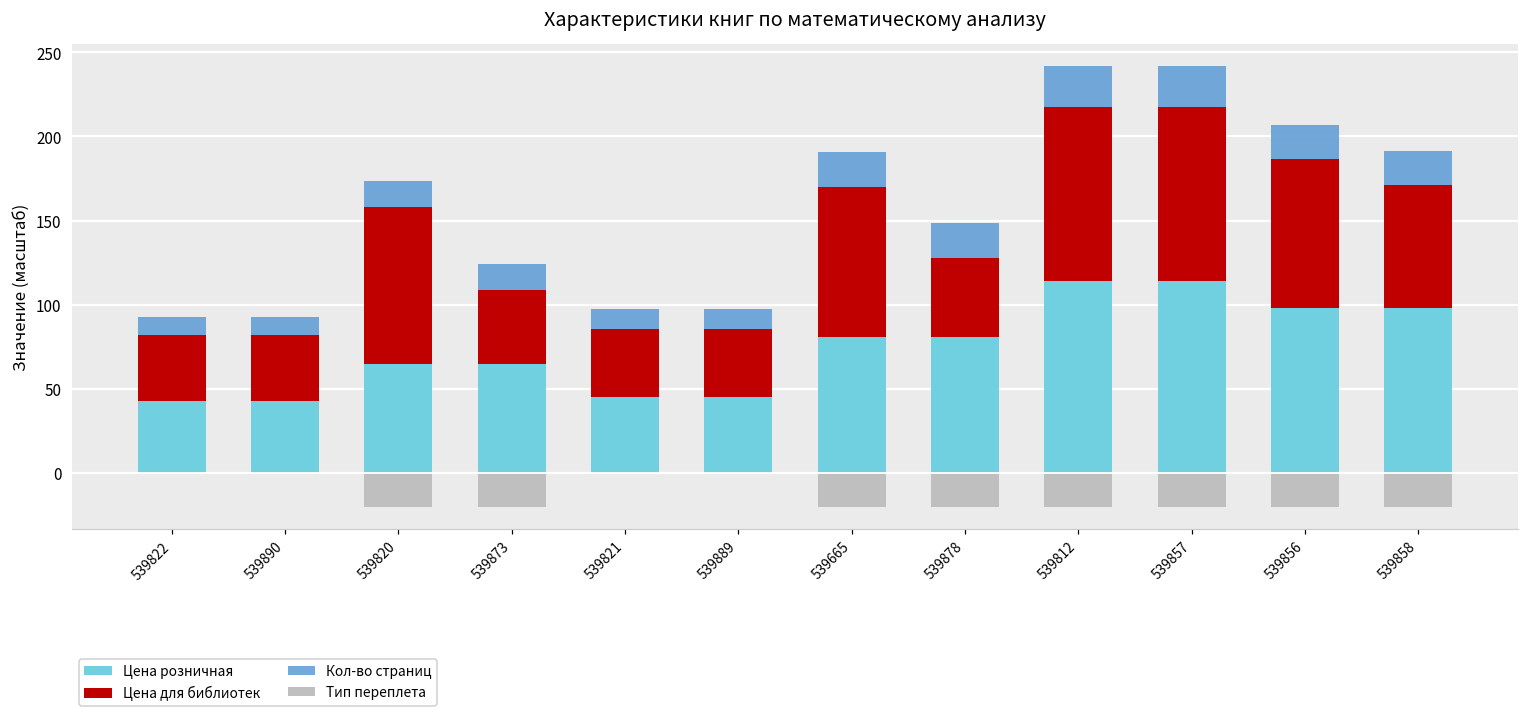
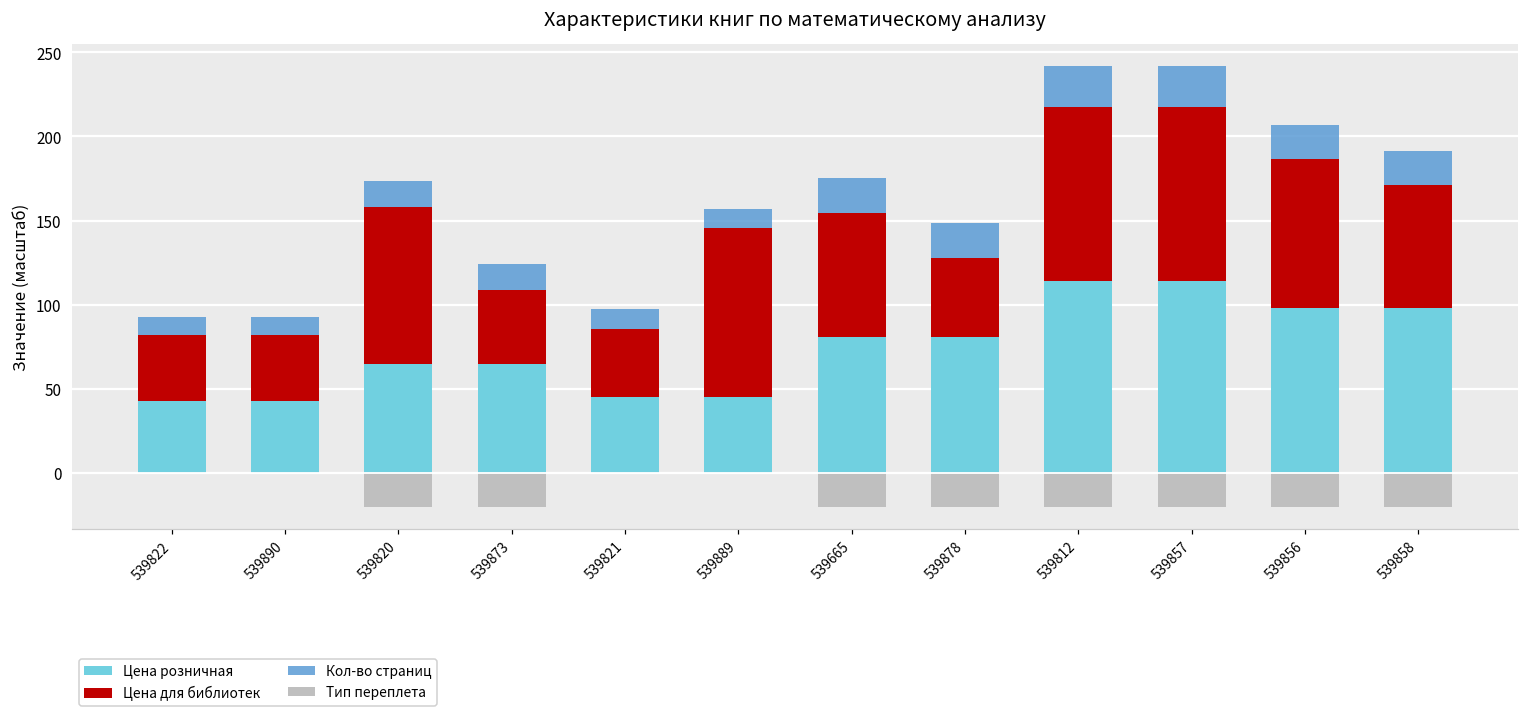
Цена для библиотек, 539889: 41 -> 101
Цена для библиотек, 539665: 89 -> 74
